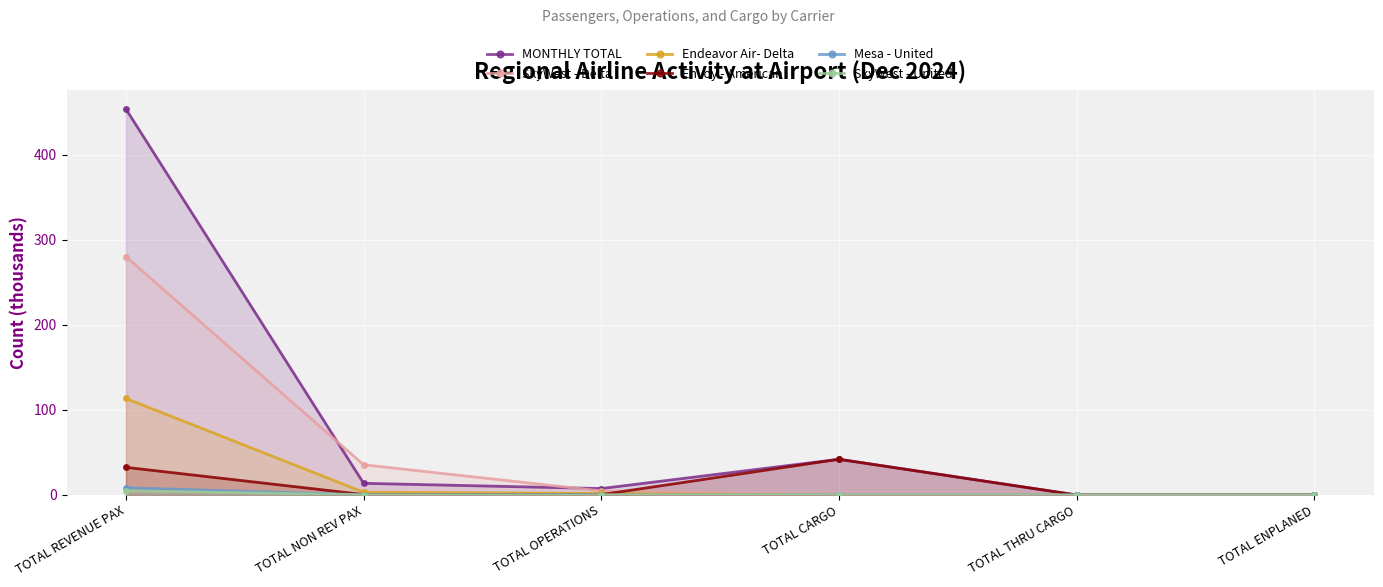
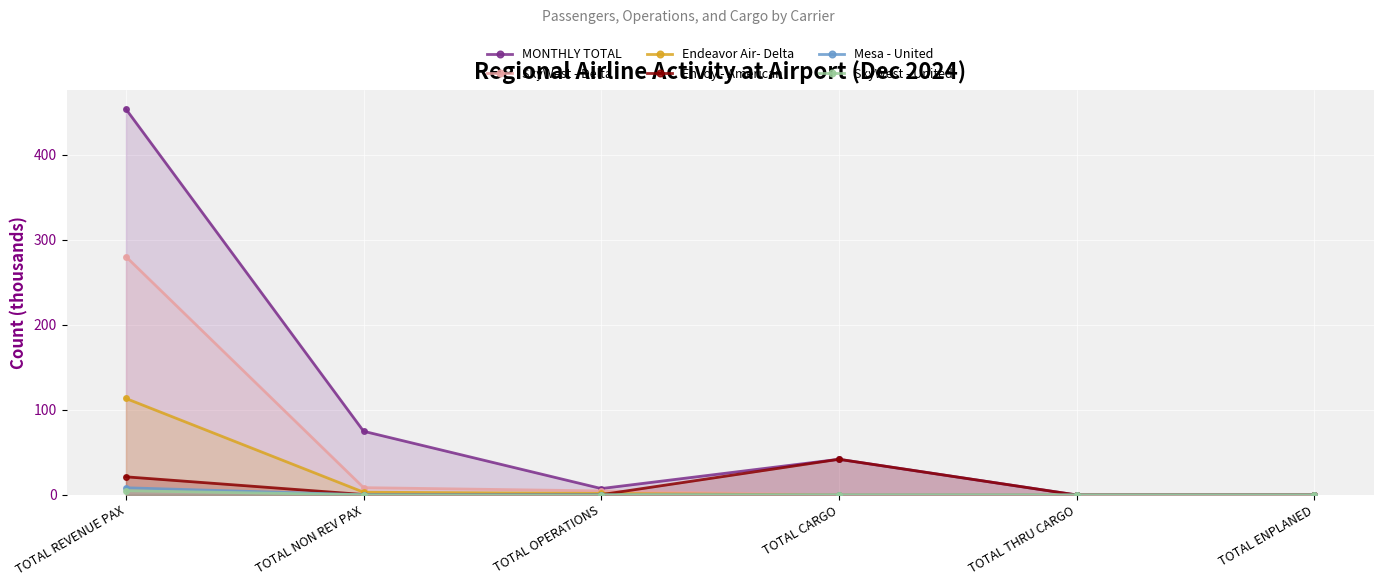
Envoy - American, TOTAL REVENUE PAX: 30 -> 20
MONTHLY TOTAL, TOTAL NON REV PAX: 10 -> 70
SkyWest - Delta, TOTAL NON REV PAX: 40 -> 10
